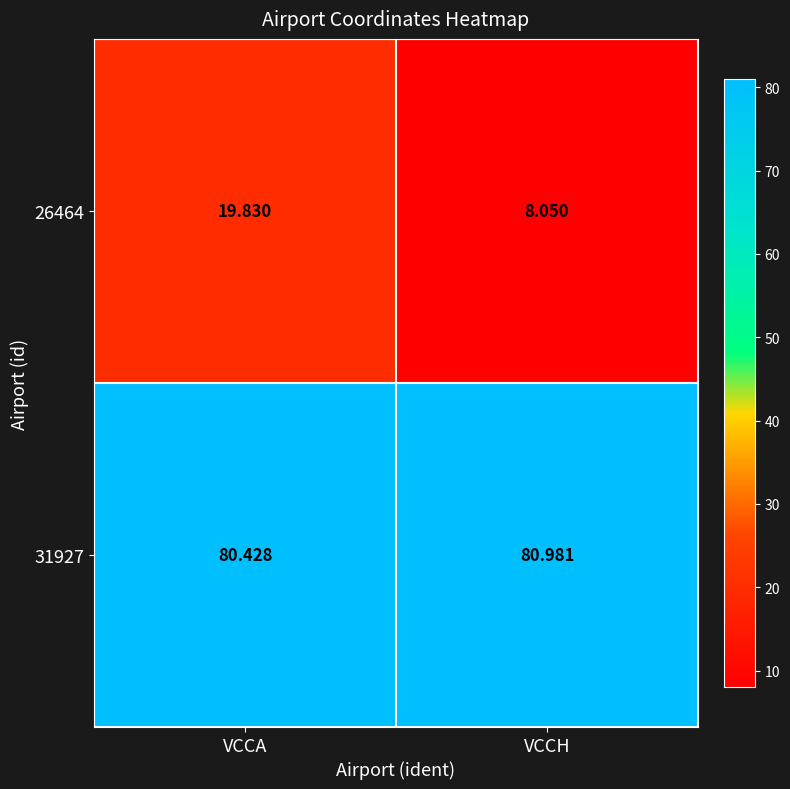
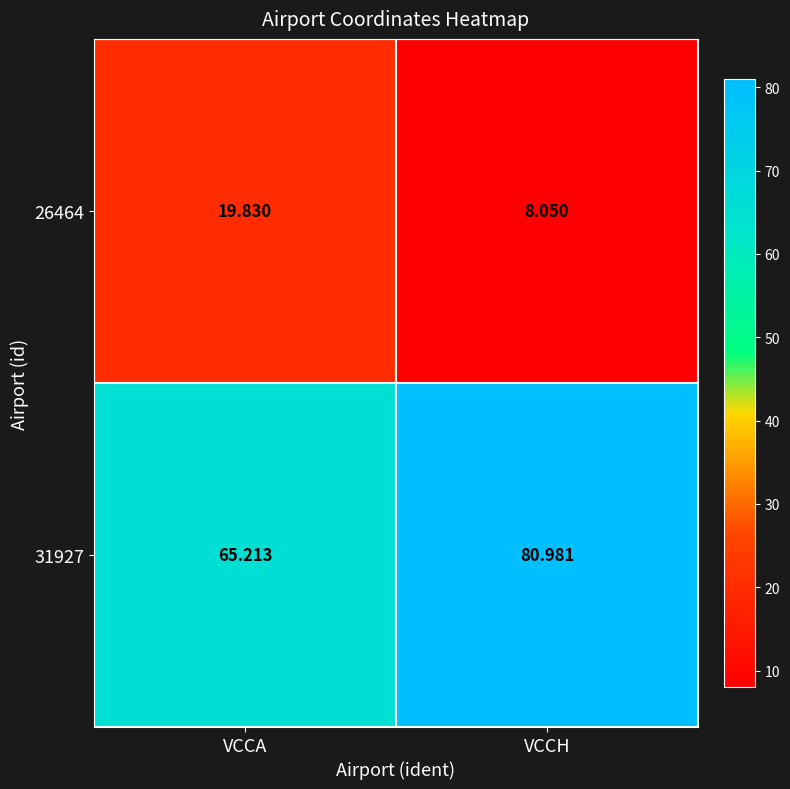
31927, VCCA: 80.428 -> 65.213
